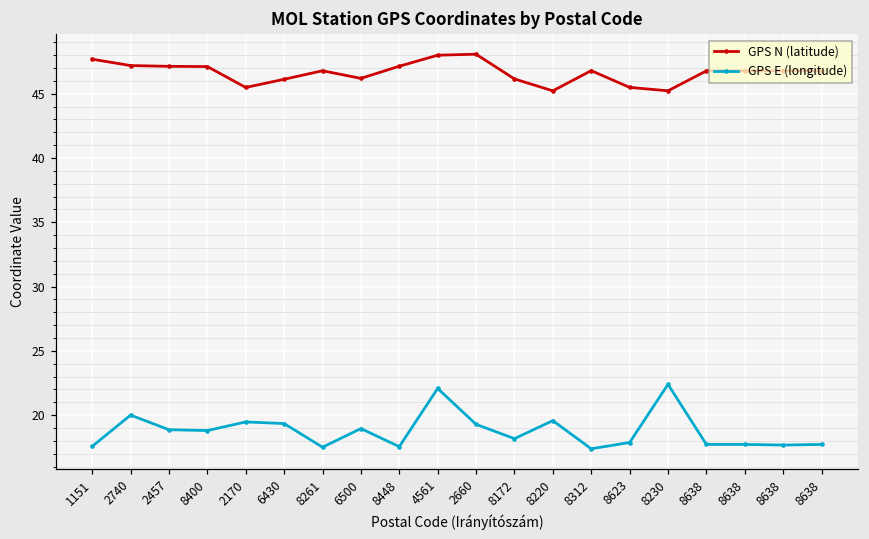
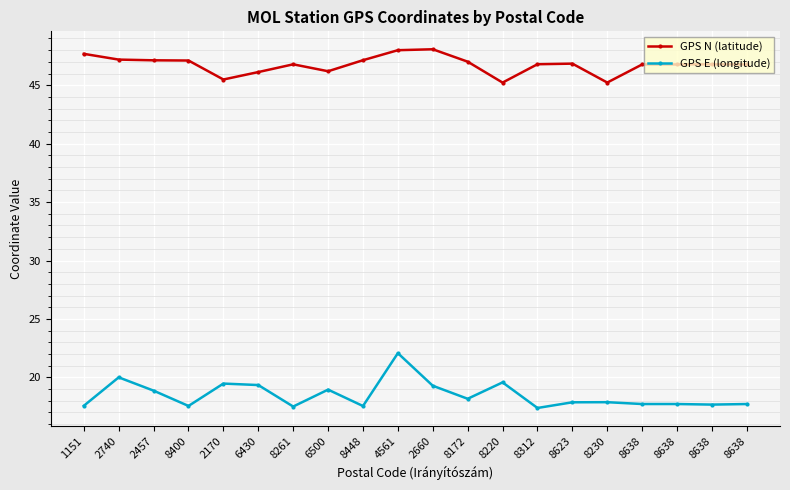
GPS E (longitude), 8400: 18.8 -> 17.6
GPS N (latitude), 8172: 46.2 -> 47.0
GPS N (latitude), 8623: 45.5 -> 46.8
GPS E (longitude), 8230: 22.4 -> 17.9
